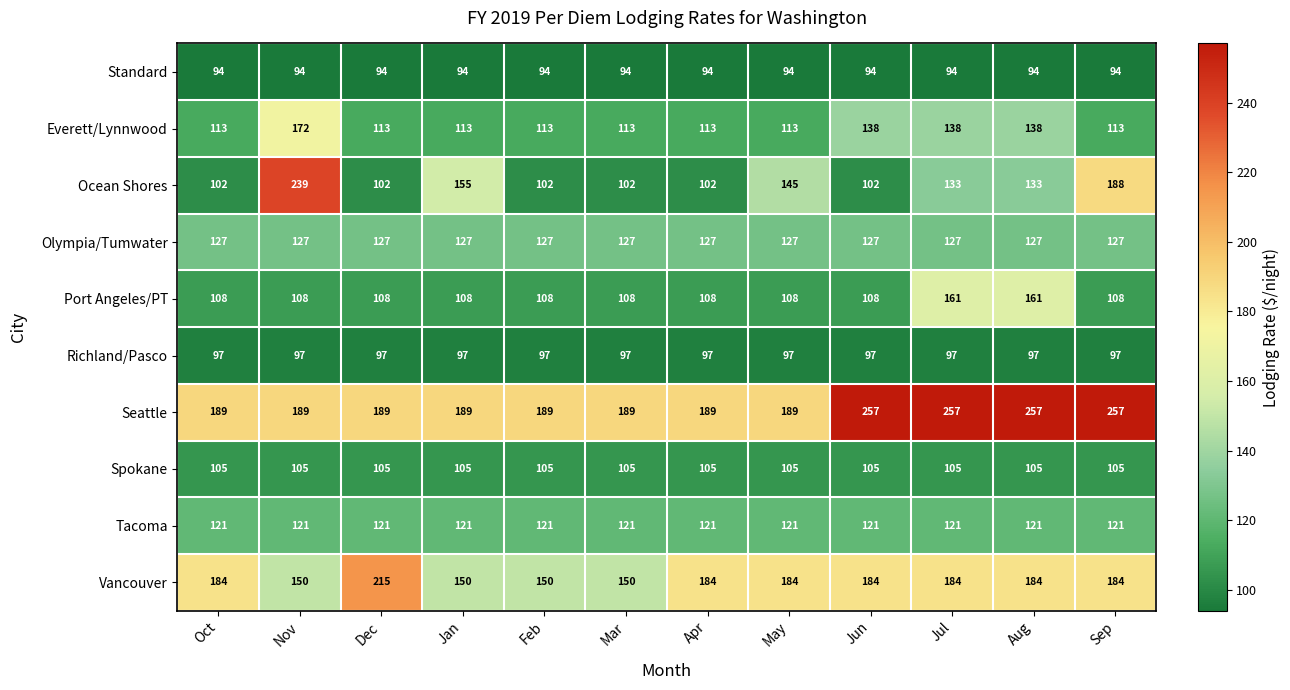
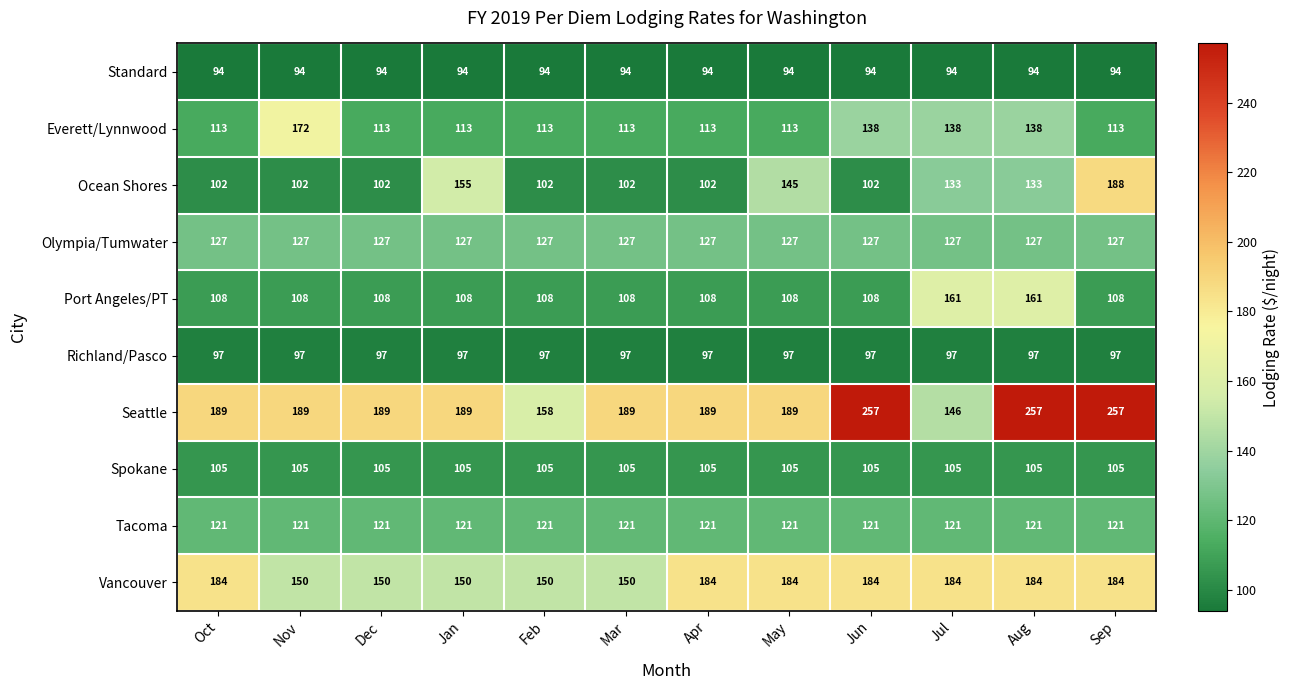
Ocean Shores, Nov: 239 -> 102
Seattle, Feb: 189 -> 158
Seattle, Jul: 257 -> 146
Vancouver, Dec: 215 -> 150
